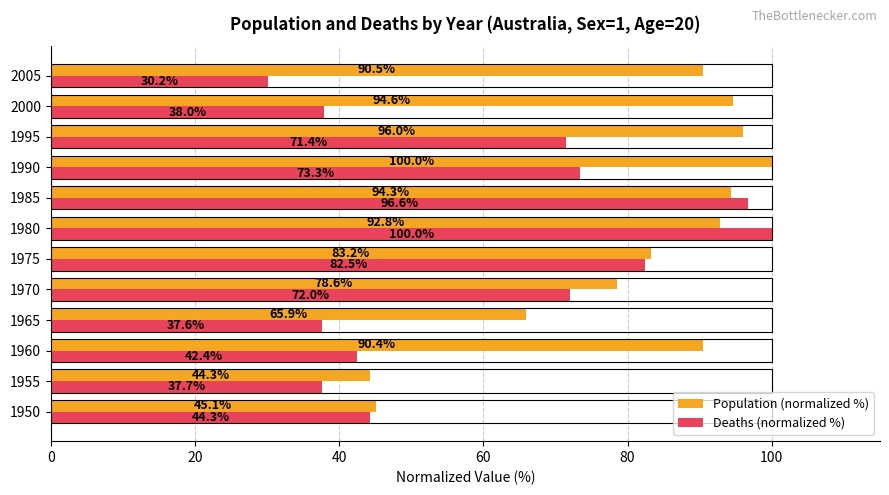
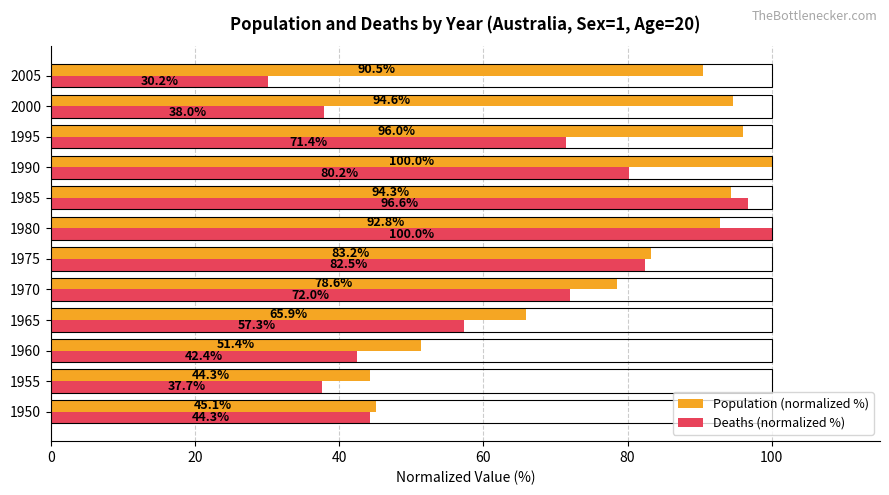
Deaths (normalized %), 1990: 73.3% -> 80.2%
Deaths (normalized %), 1965: 37.6% -> 57.3%
Population (normalized %), 1960: 90.4% -> 51.4%
